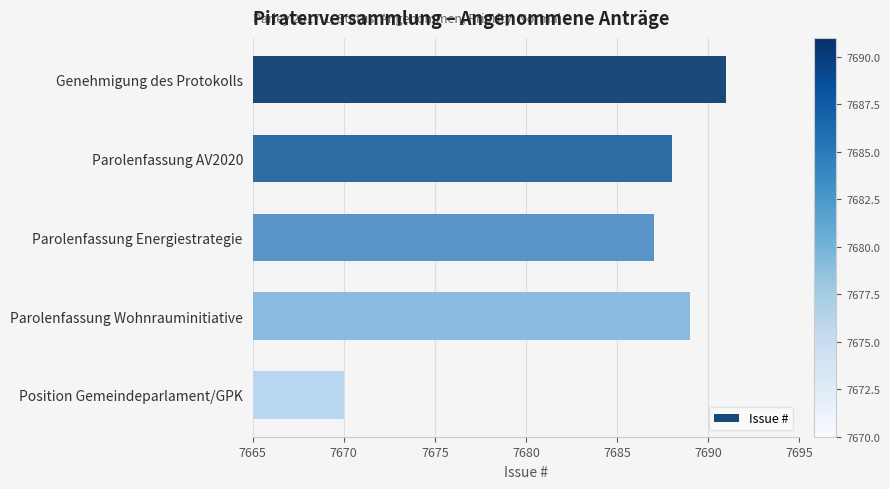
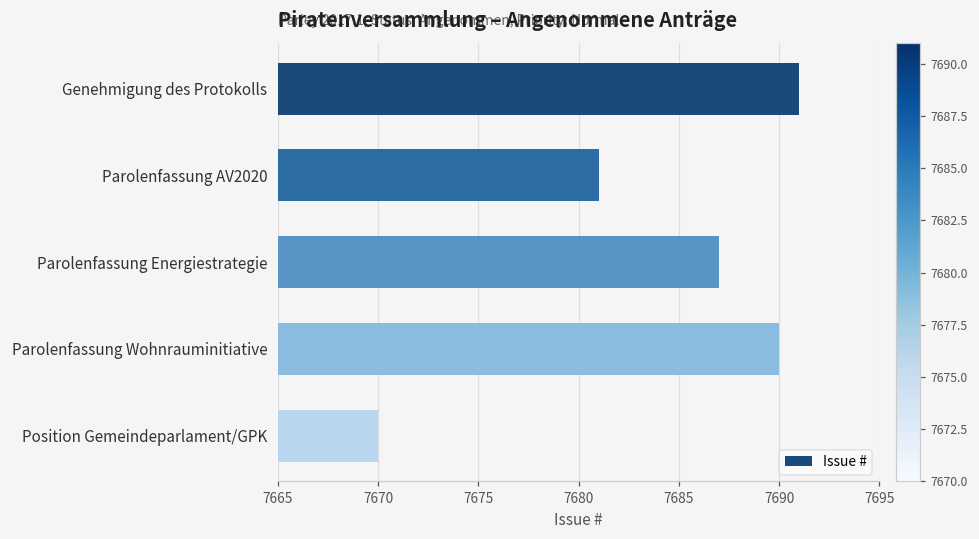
Parolenfassung AV2020: 7688 -> 7681
Parolenfassung Wohnrauminitiative: 7689 -> 7690
